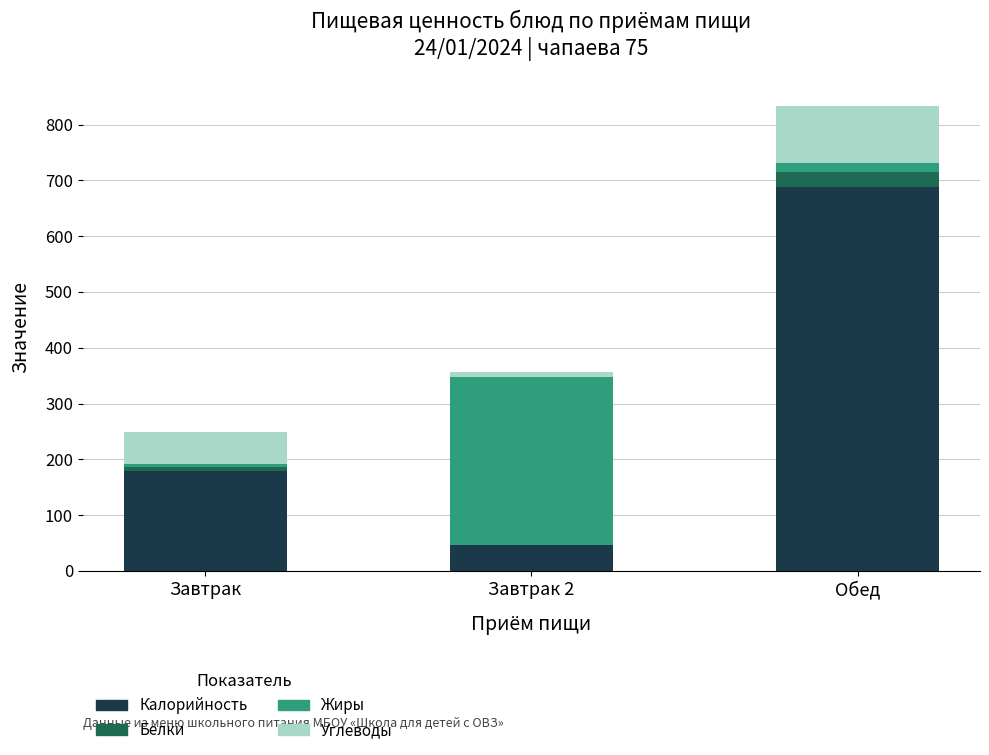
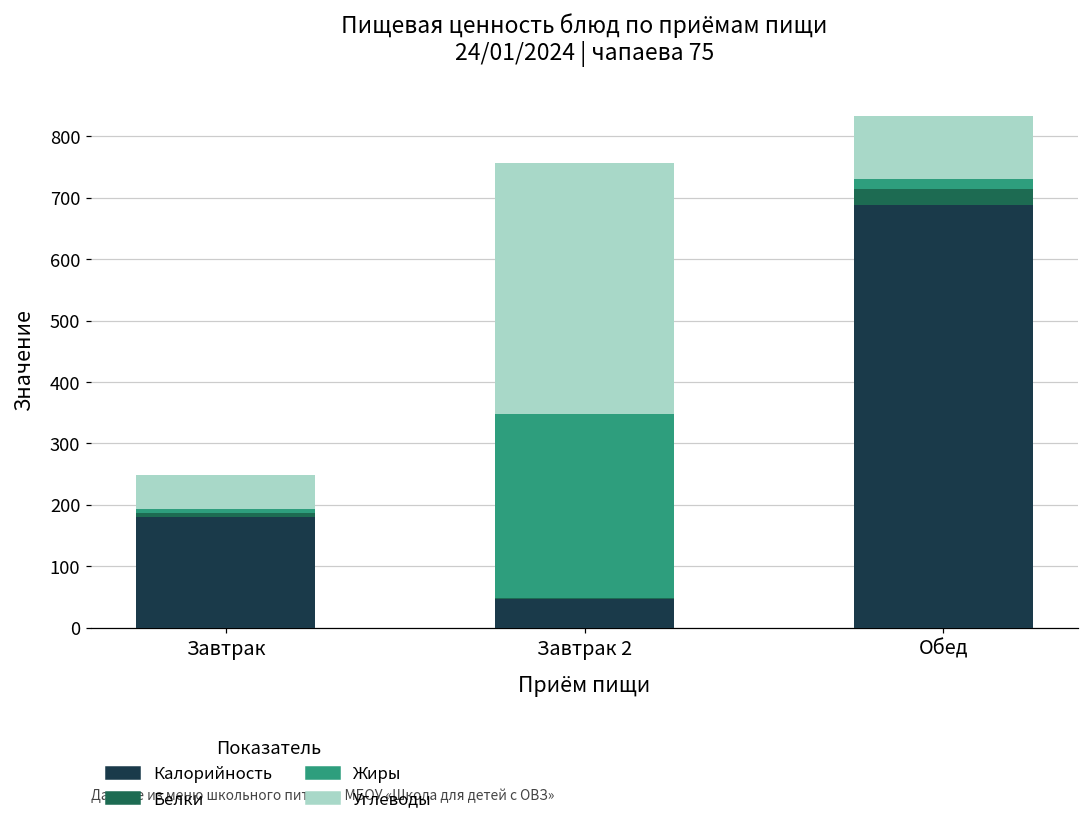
Углеводы, Завтрак 2: 10 -> 410
